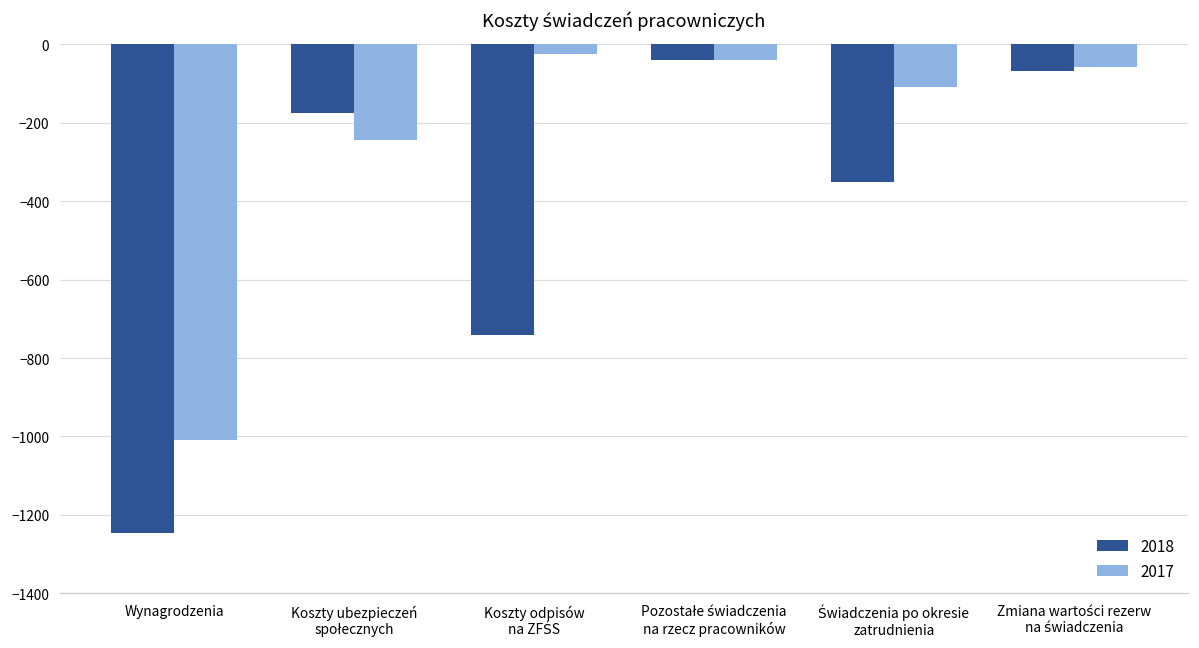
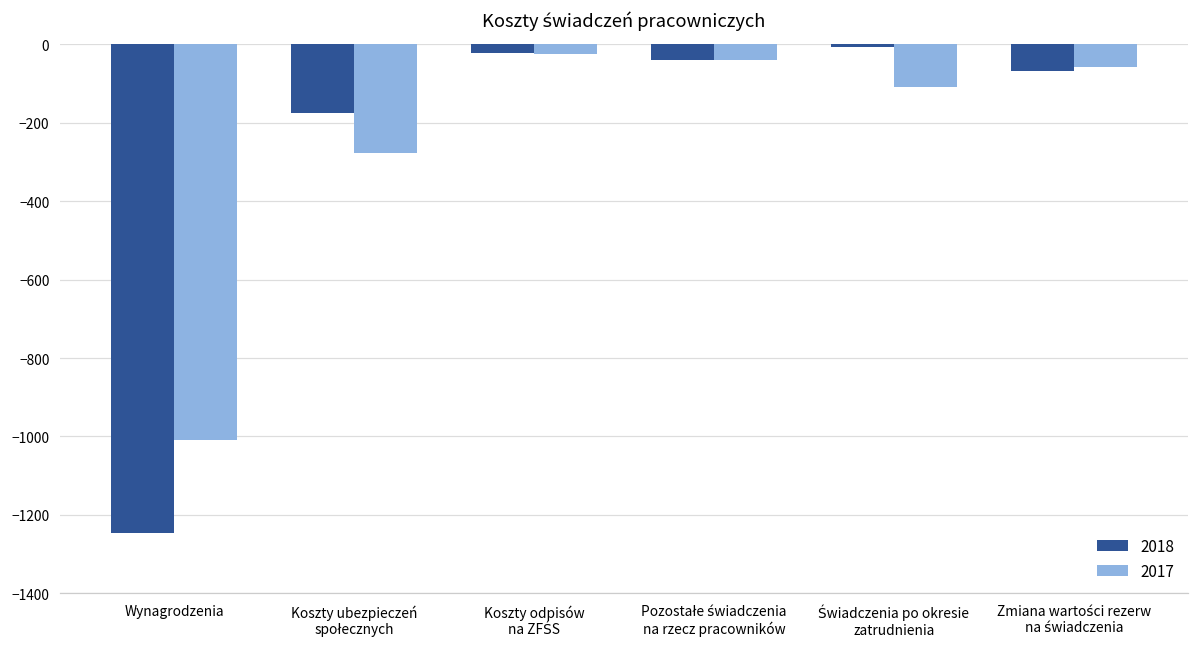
2017, Koszty ubezpieczeń społecznych: -240 -> -280
2018, Koszty odpisów na ZFŚS: -740 -> -20
2018, Świadczenia po okresie zatrudnienia: -350 -> -10
